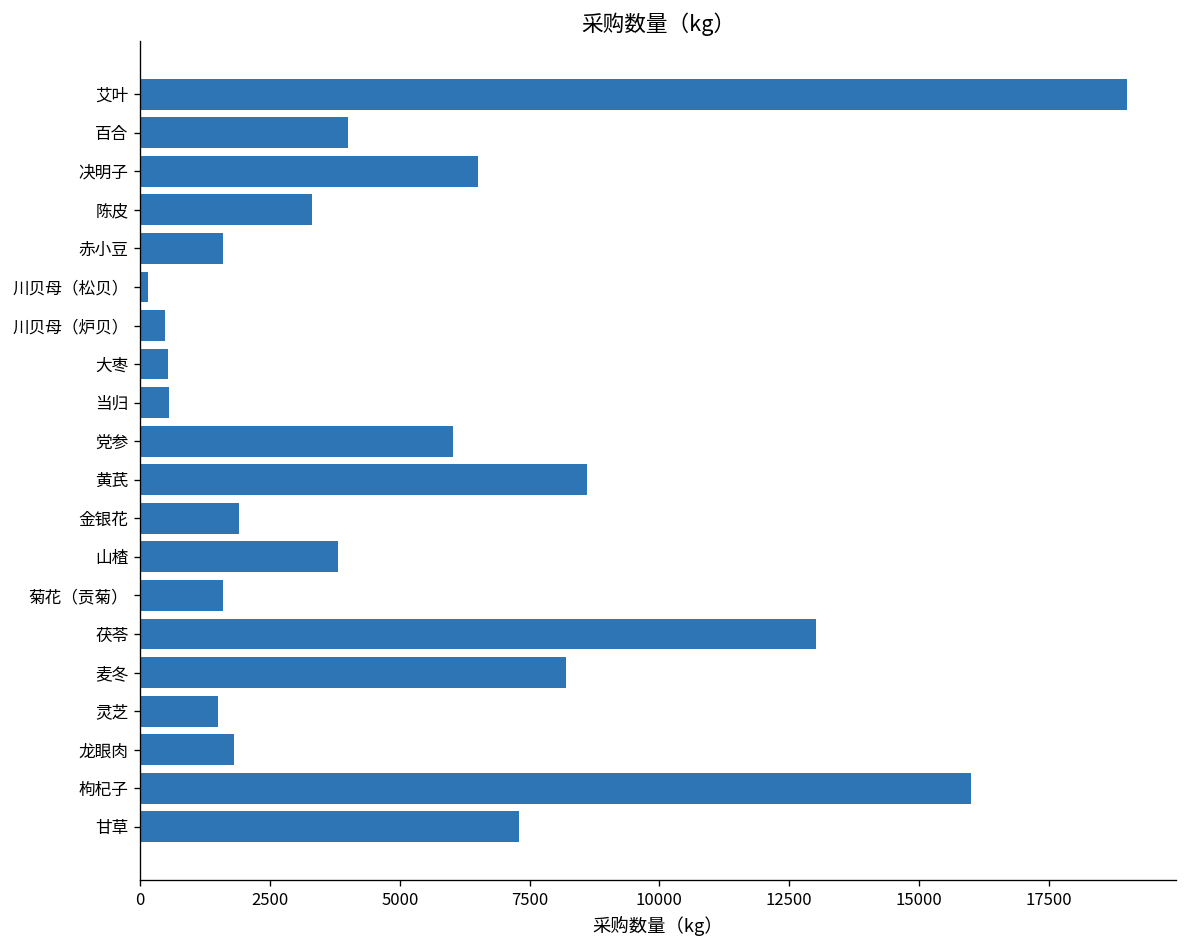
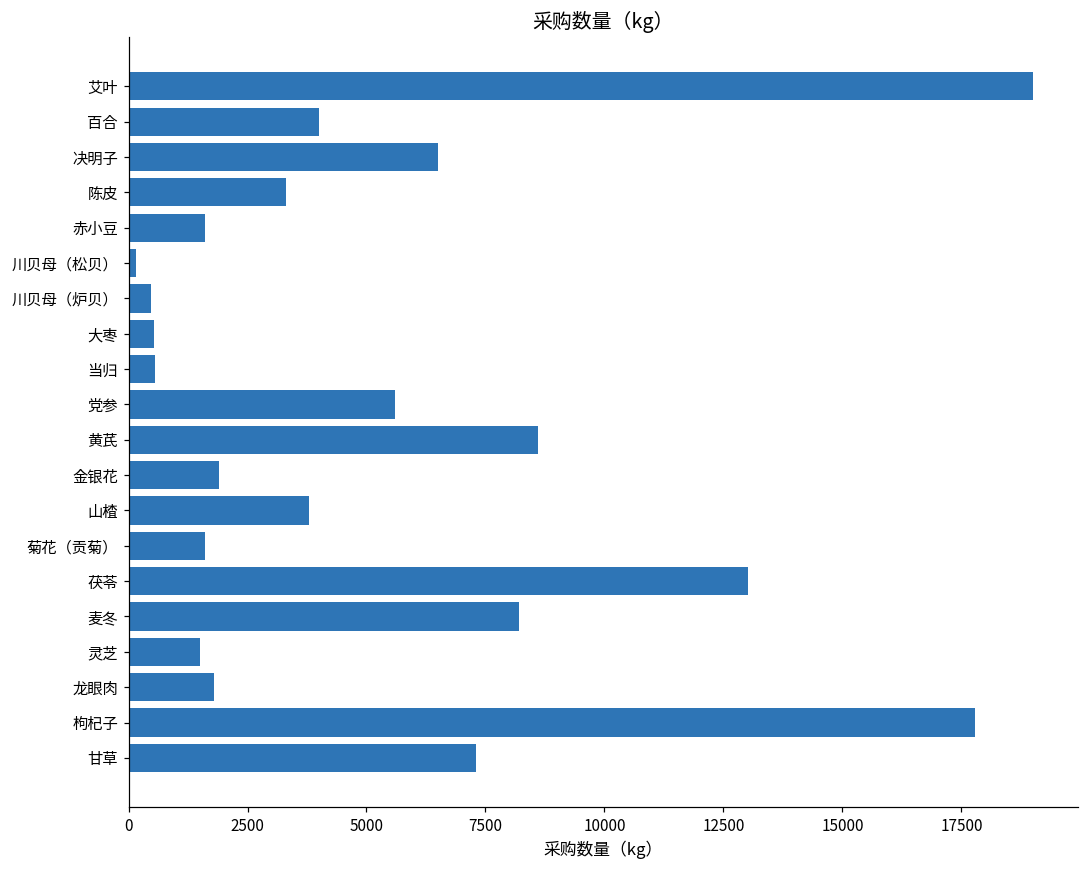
党参: 6000 -> 5600
枸杞子: 16000 -> 17800
